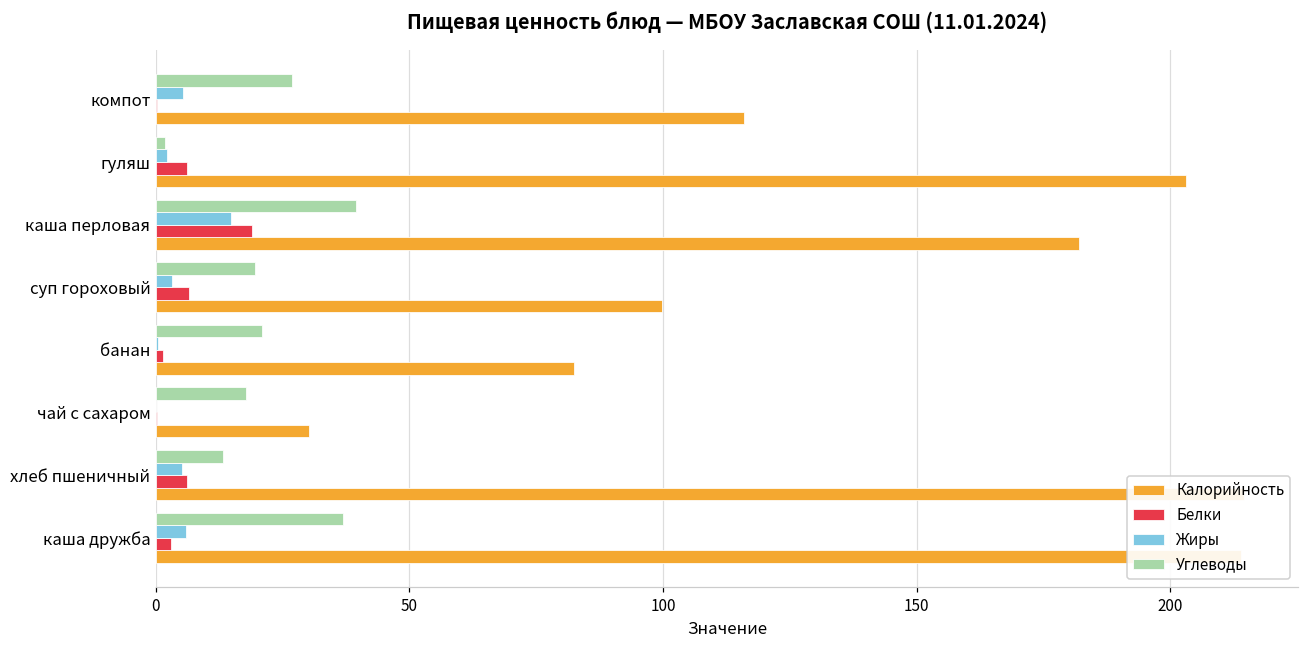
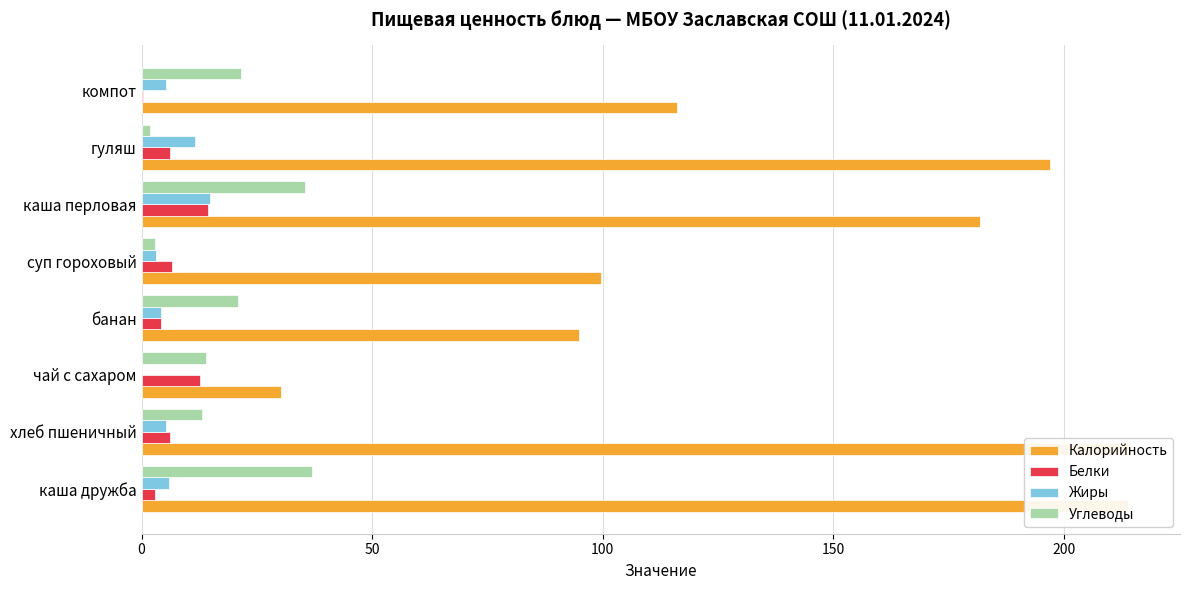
Углеводы, компот: 27 -> 22
Жиры, гуляш: 2 -> 11
Калорийность, гуляш: 203 -> 197
Углеводы, каша перловая: 40 -> 35
Белки, каша перловая: 19 -> 15
Углеводы, суп гороховый: 20 -> 3
Жиры, банан: 1 -> 4
Белки, банан: 2 -> 4
Калорийность, банан: 82 -> 95
Углеводы, чай с сахаром: 18 -> 14
Белки, чай с сахаром: 0 -> 13
